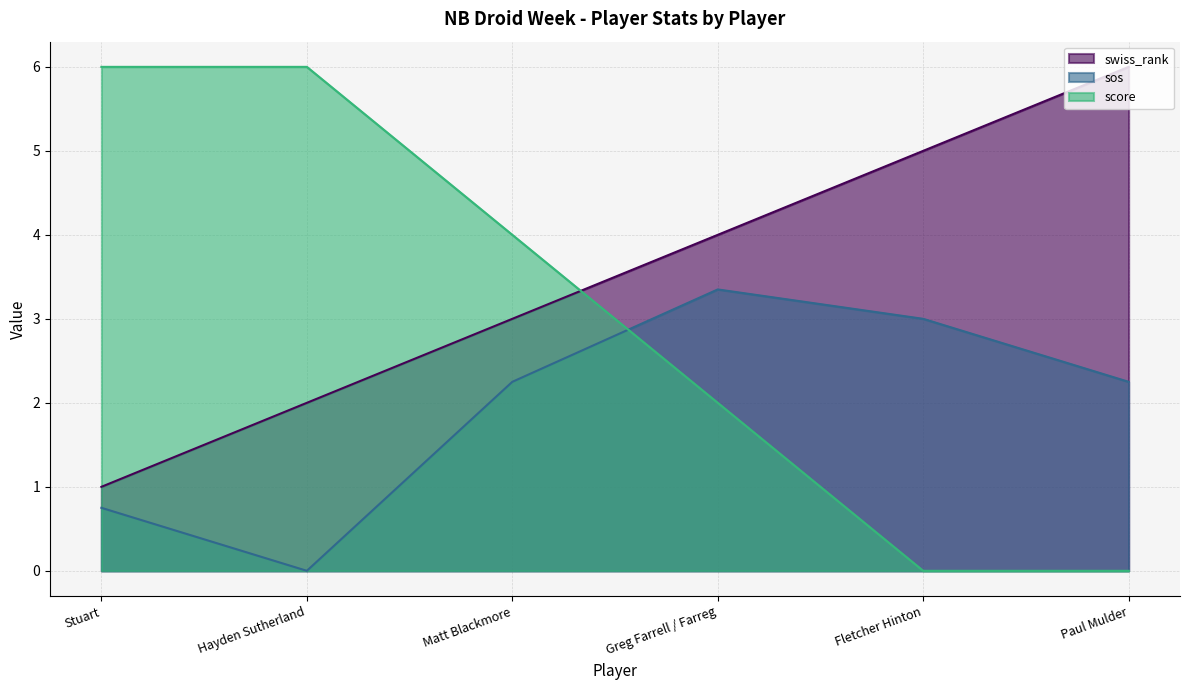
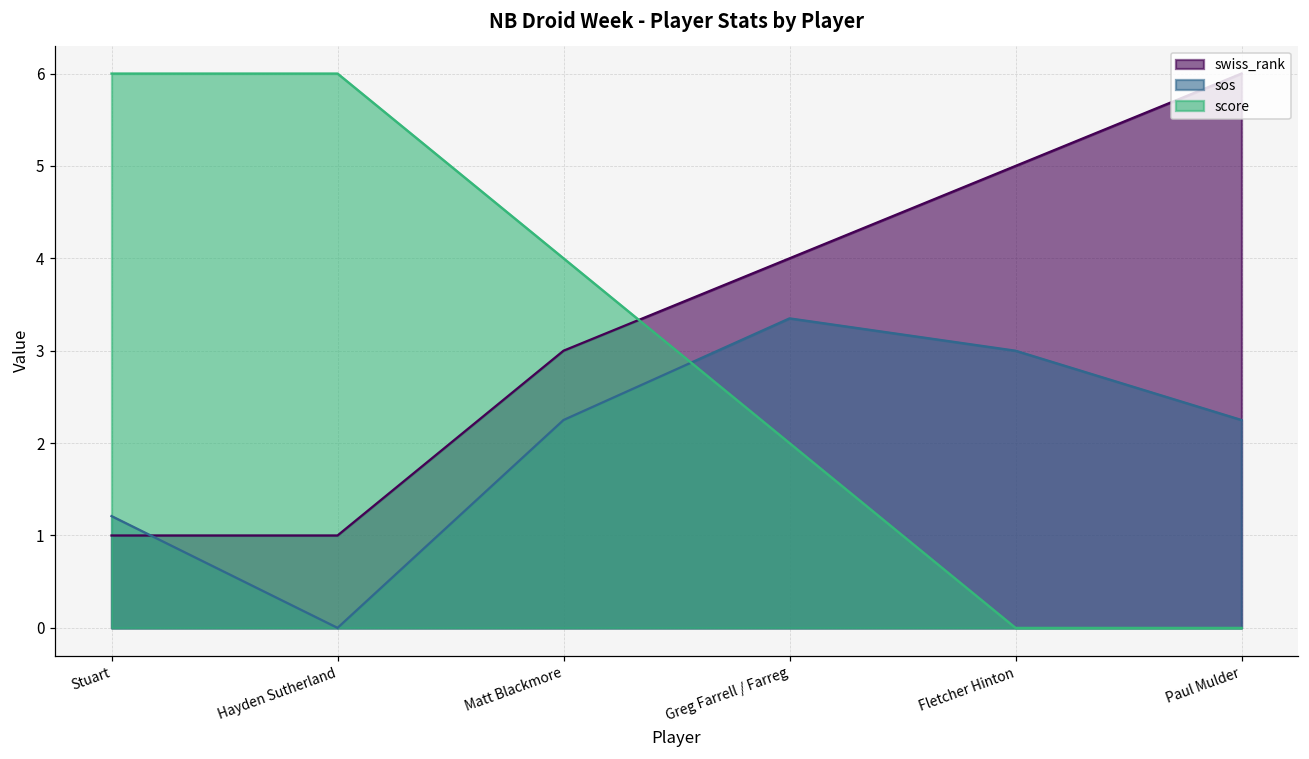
sos, Stuart: 0.8 -> 1.2
swiss_rank, Hayden Sutherland: 2 -> 1
